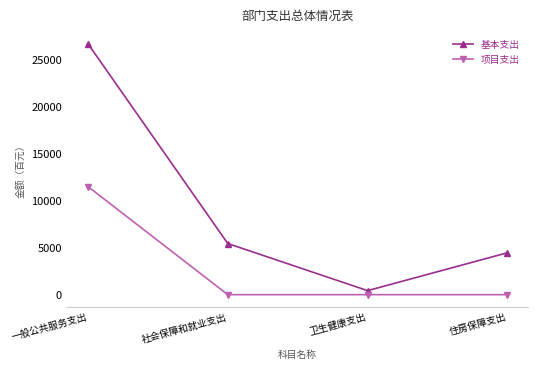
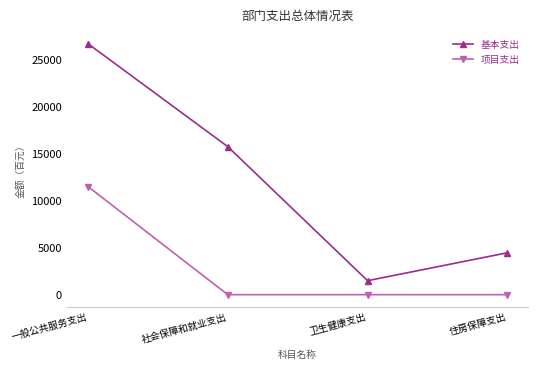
基本支出, 社会保障和就业支出: 5000 -> 16000
基本支出, 卫生健康支出: 0 -> 1000
